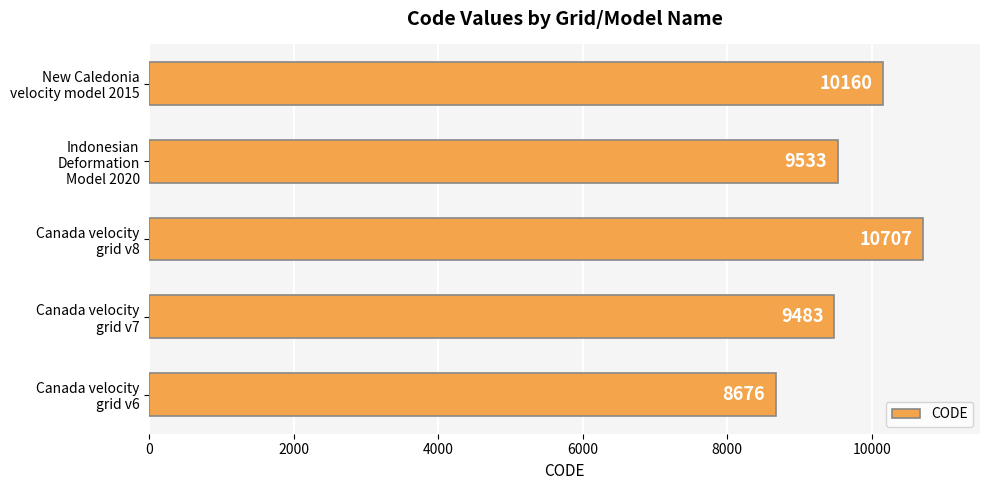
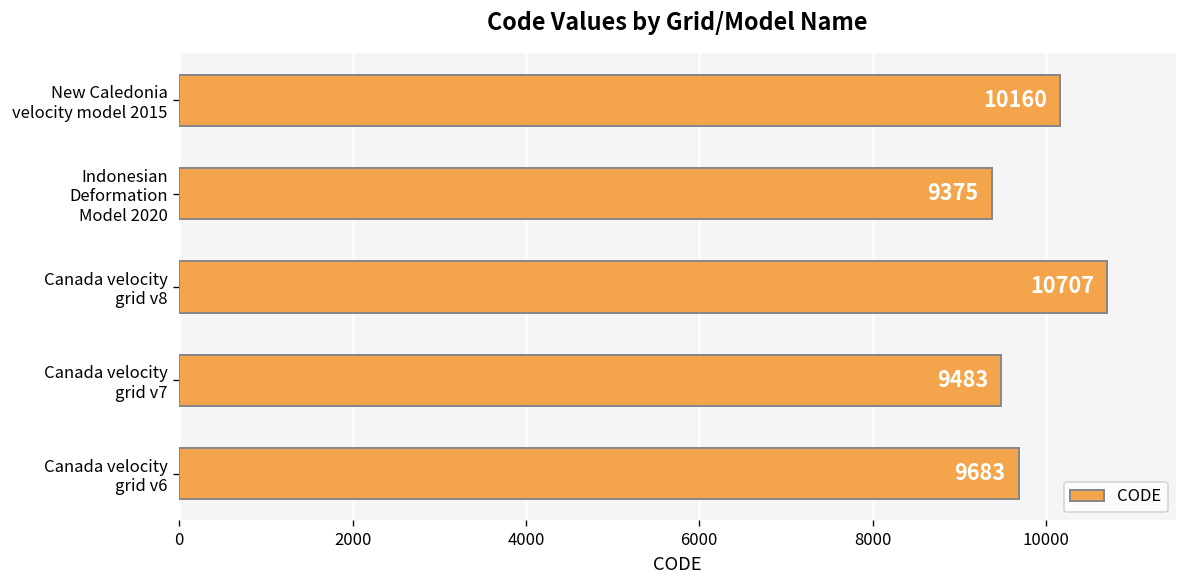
Indonesian Deformation Model 2020: 9533 -> 9375
Canada velocity grid v6: 8676 -> 9683
